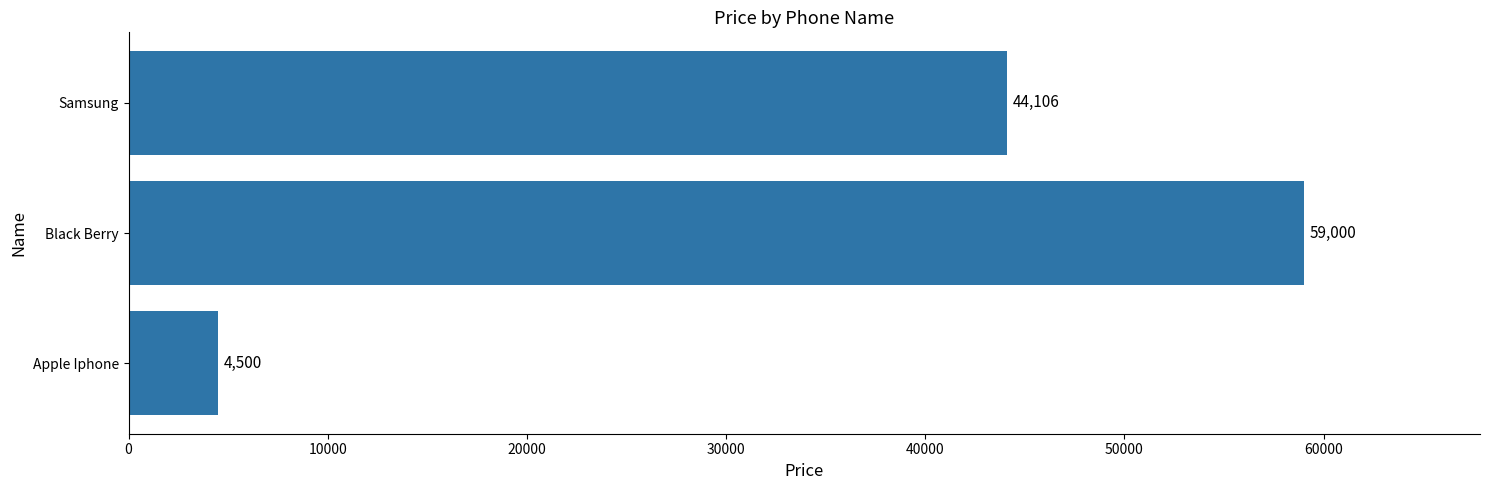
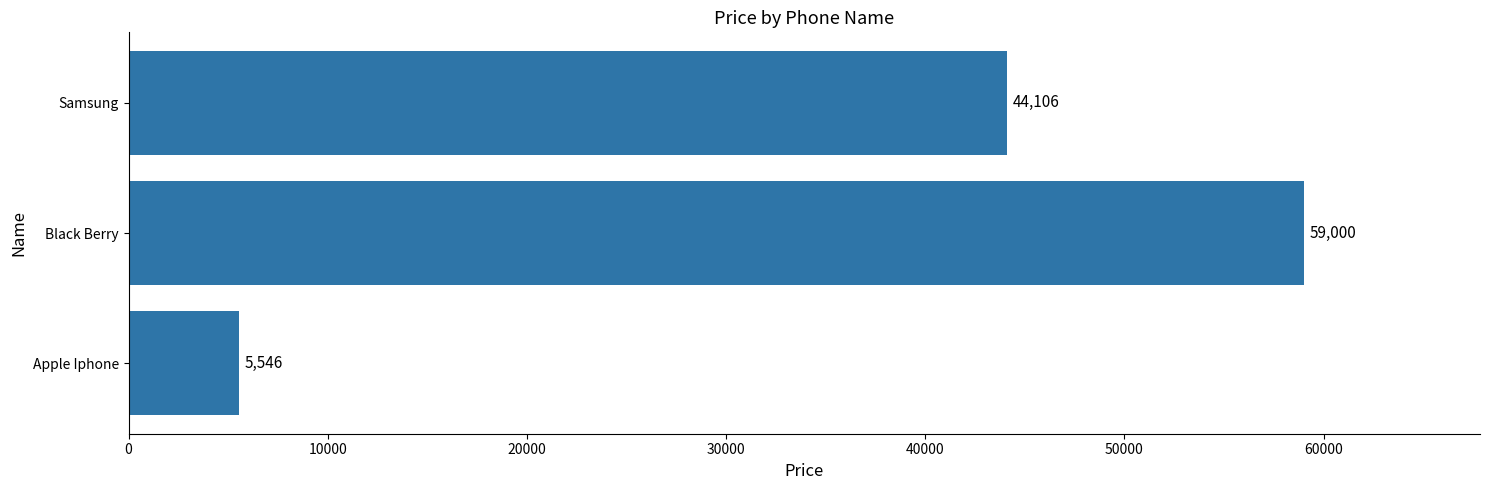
Apple Iphone: 4,500 -> 5,546
